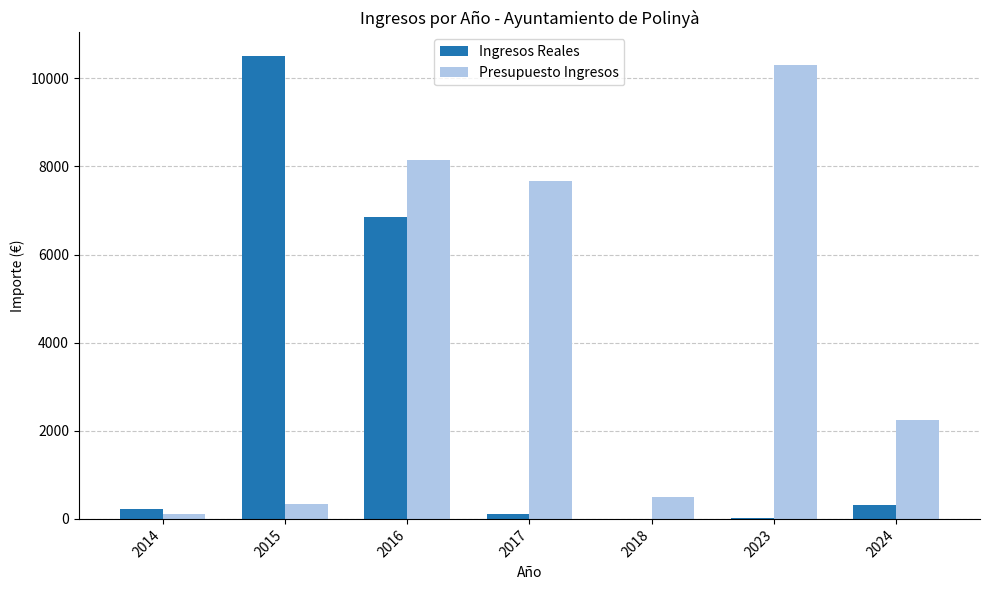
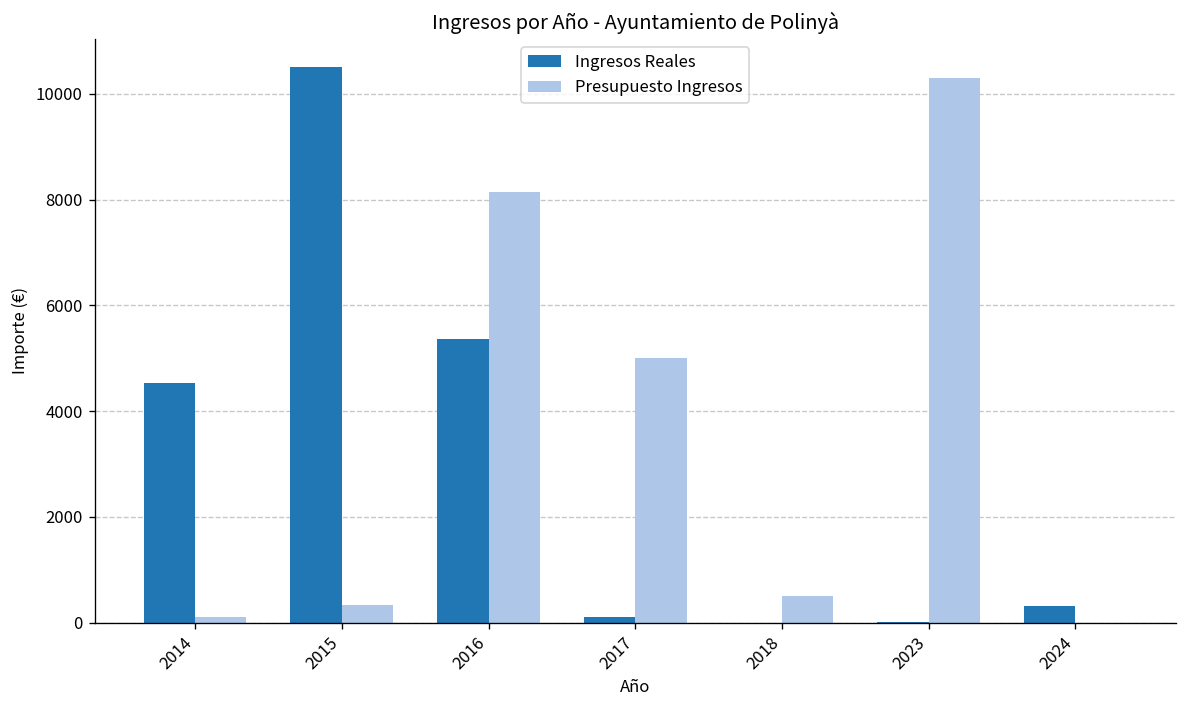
Ingresos Reales, 2014: 200 -> 4500
Ingresos Reales, 2016: 6900 -> 5400
Presupuesto Ingresos, 2017: 7700 -> 5000
Presupuesto Ingresos, 2024: 2200 -> 0
